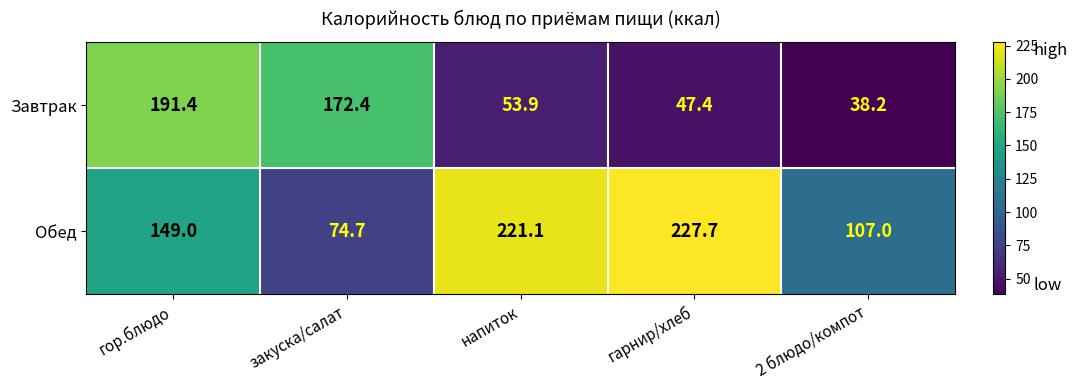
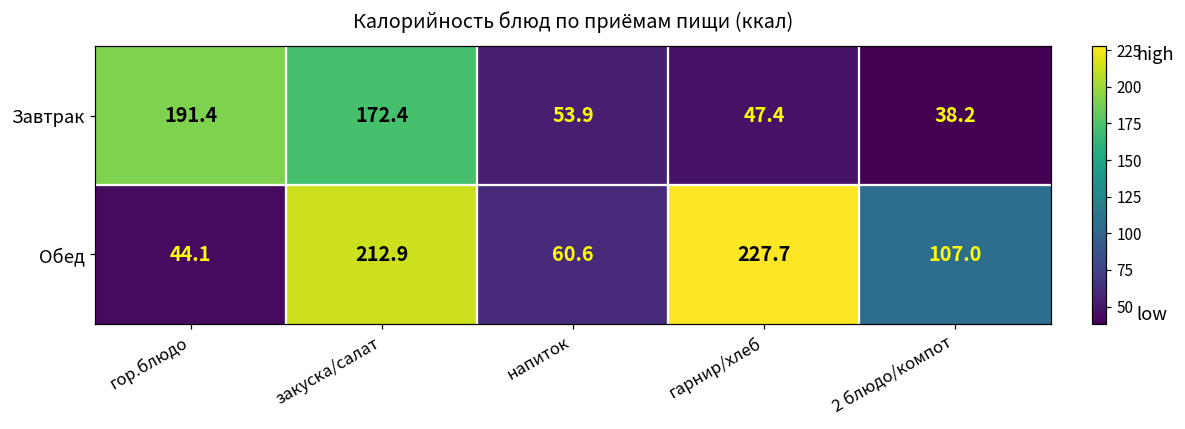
Обед, гор.блюдо: 149.0 -> 44.1
Обед, закуска/салат: 74.7 -> 212.9
Обед, напиток: 221.1 -> 60.6
